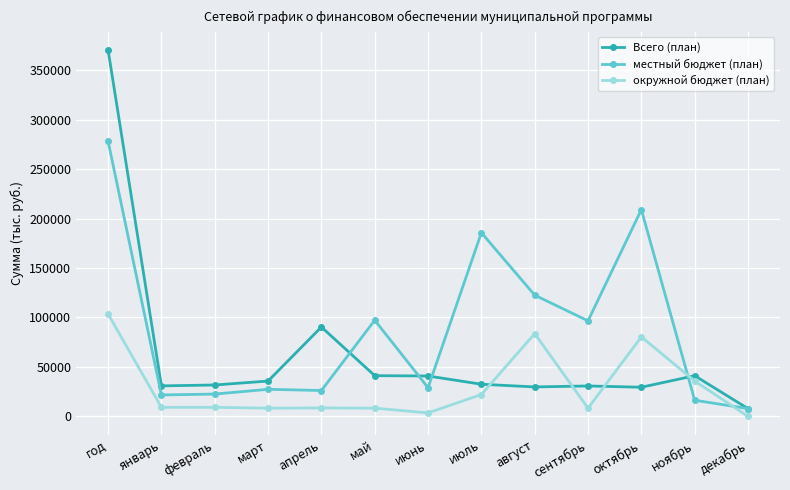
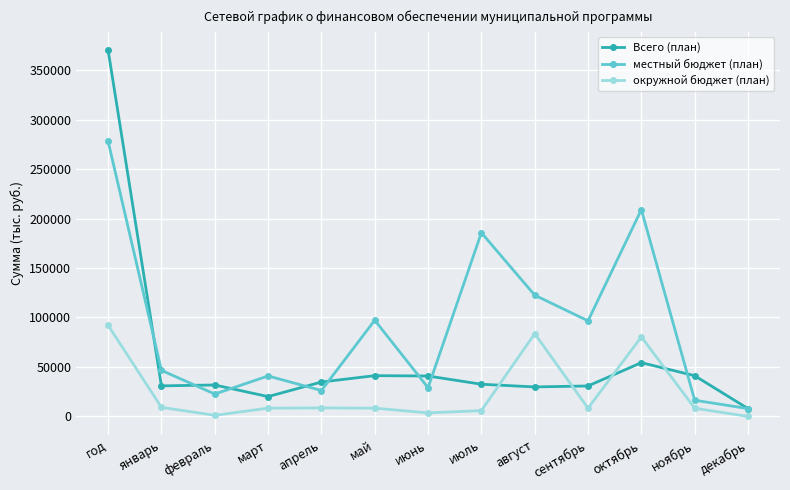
окружной бюджет (план), год: 100000 -> 90000
местный бюджет (план), январь: 20000 -> 50000
окружной бюджет (план), февраль: 10000 -> 0
Всего (план), март: 40000 -> 20000
местный бюджет (план), март: 30000 -> 40000
Всего (план), апрель: 90000 -> 30000
окружной бюджет (план), июль: 20000 -> 10000
Всего (план), октябрь: 30000 -> 50000
окружной бюджет (план), ноябрь: 40000 -> 10000
